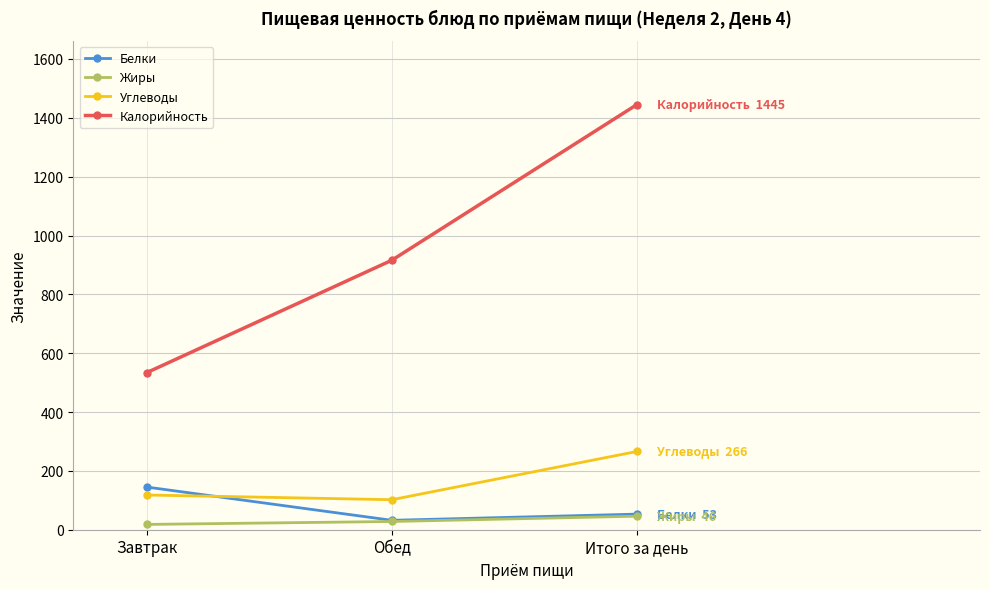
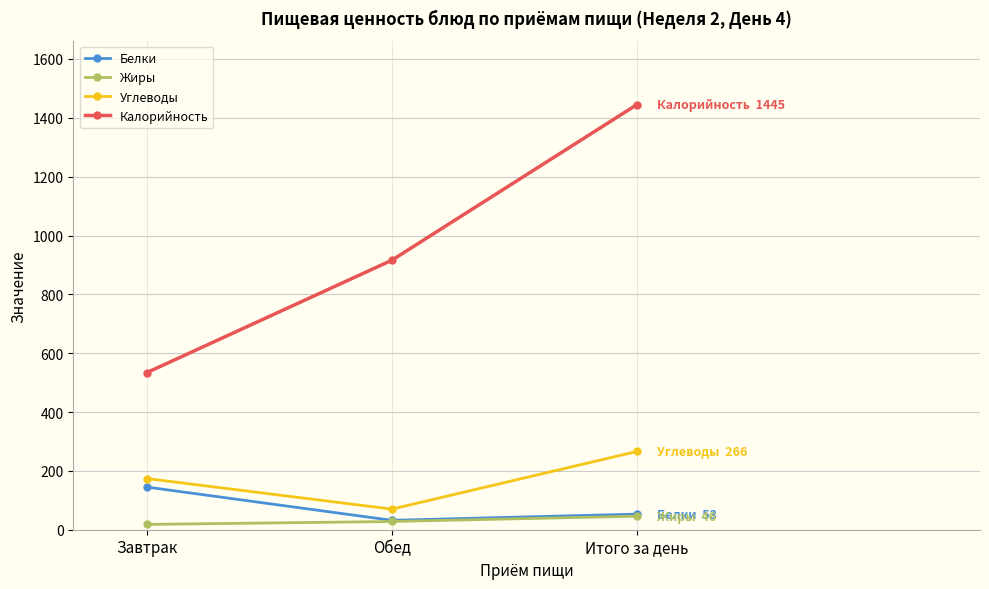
Углеводы, Завтрак: 120 -> 170
Углеводы, Обед: 100 -> 70
